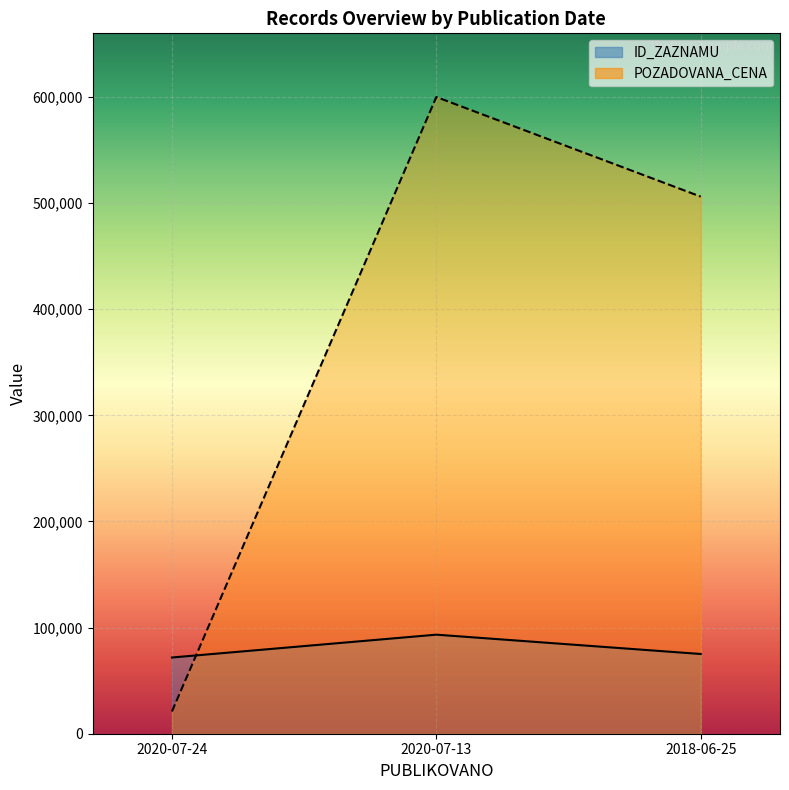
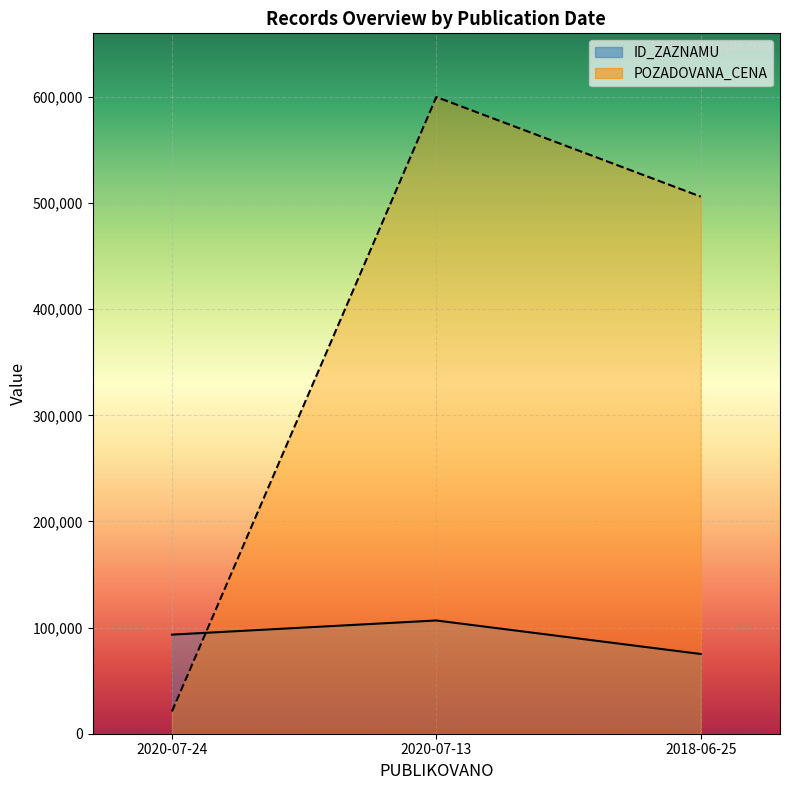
ID_ZAZNAMU, 2020-07-24: 72,000 -> 93,000
ID_ZAZNAMU, 2020-07-13: 93,000 -> 107,000
